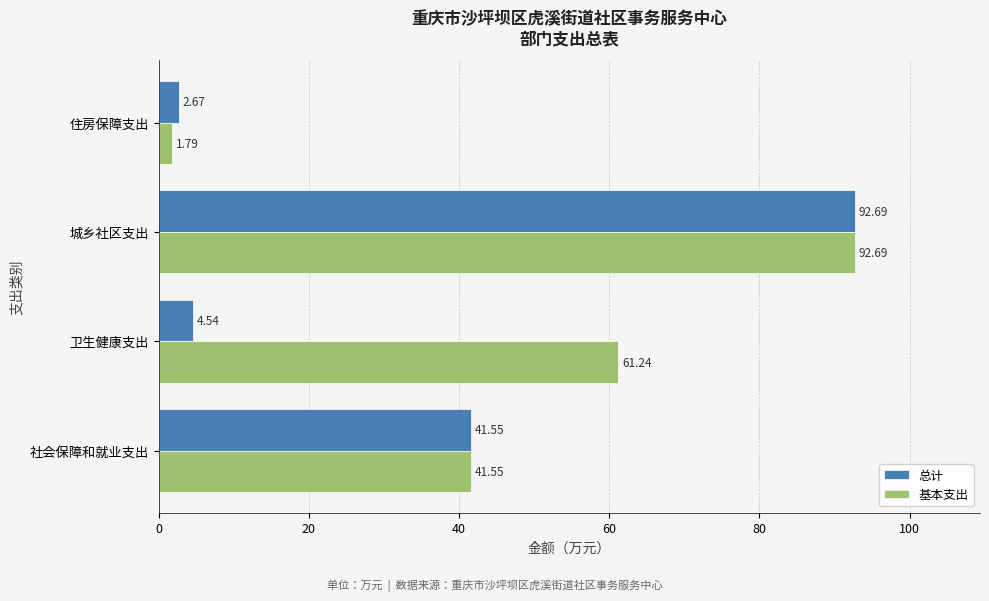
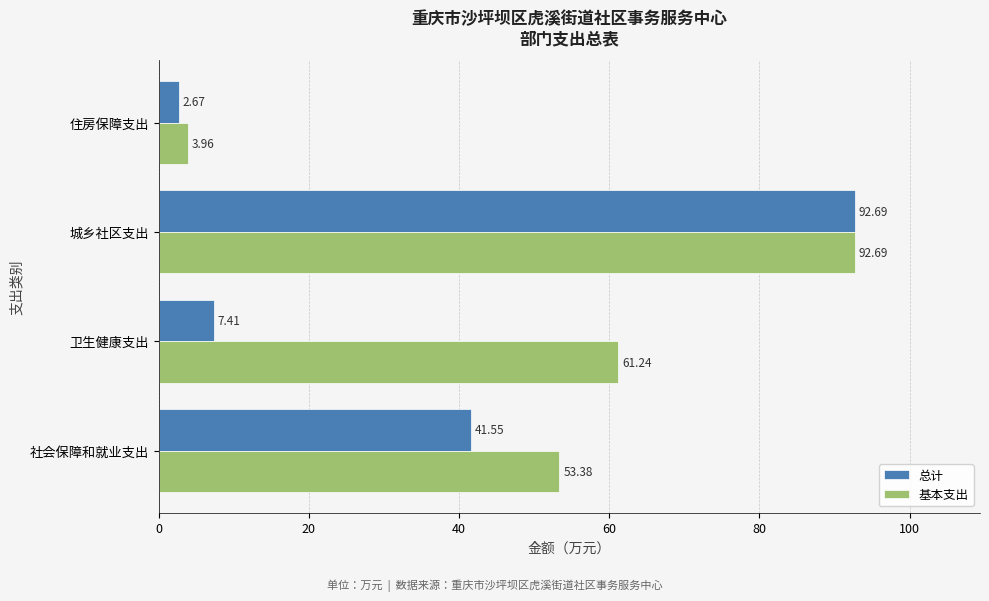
基本支出, 住房保障支出: 1.79 -> 3.96
总计, 卫生健康支出: 4.54 -> 7.41
基本支出, 社会保障和就业支出: 41.55 -> 53.38
